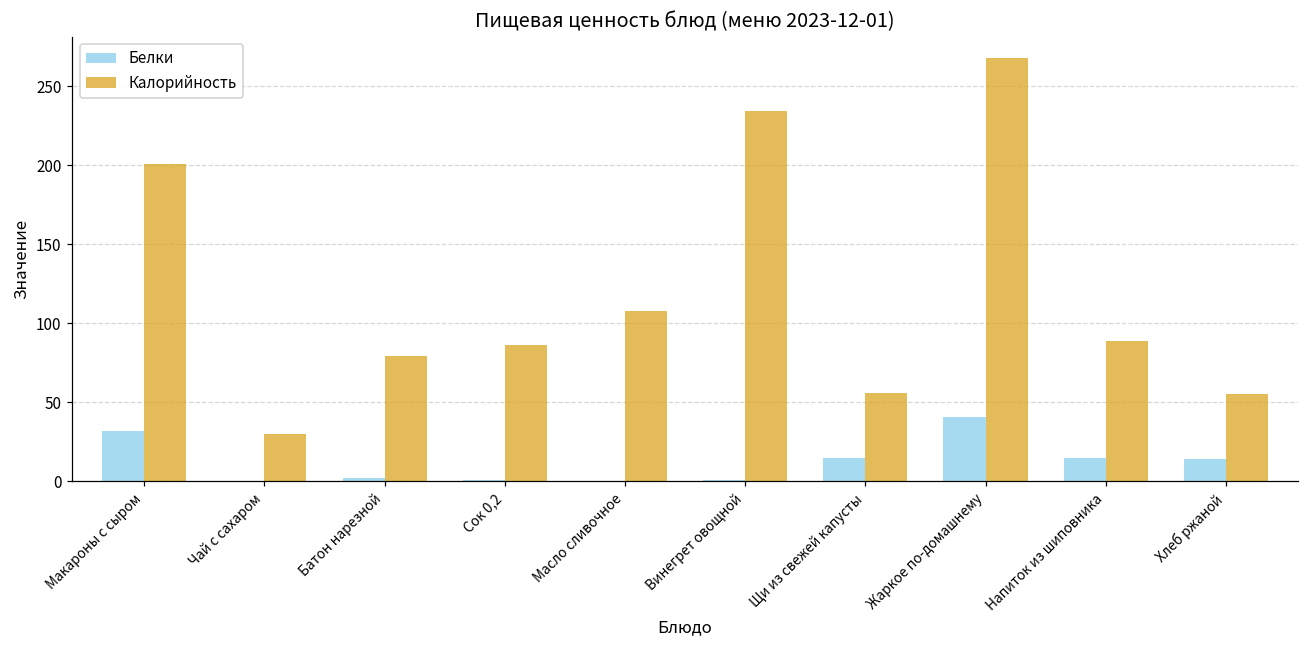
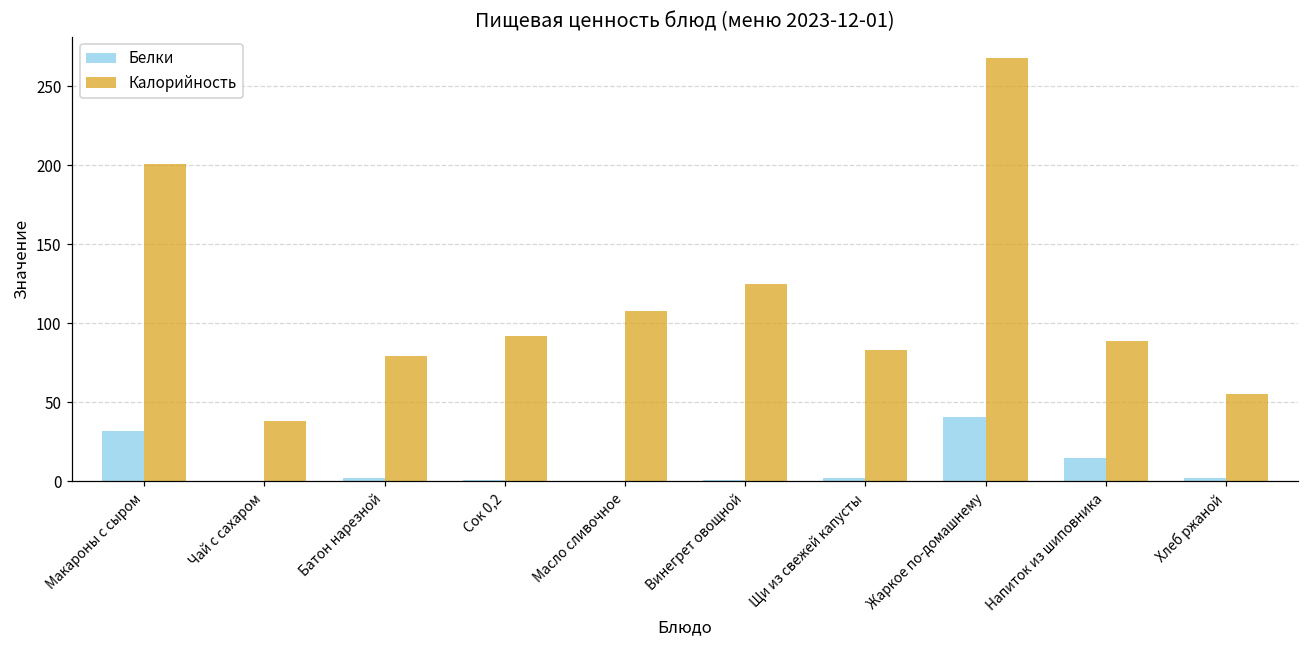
Калорийность, Чай с сахаром: 30 -> 38
Калорийность, Сок 0,2: 86 -> 92
Калорийность, Винегрет овощной: 234 -> 125
Белки, Щи из свежей капусты: 15 -> 2
Калорийность, Щи из свежей капусты: 56 -> 83
Белки, Хлеб ржаной: 14 -> 2
